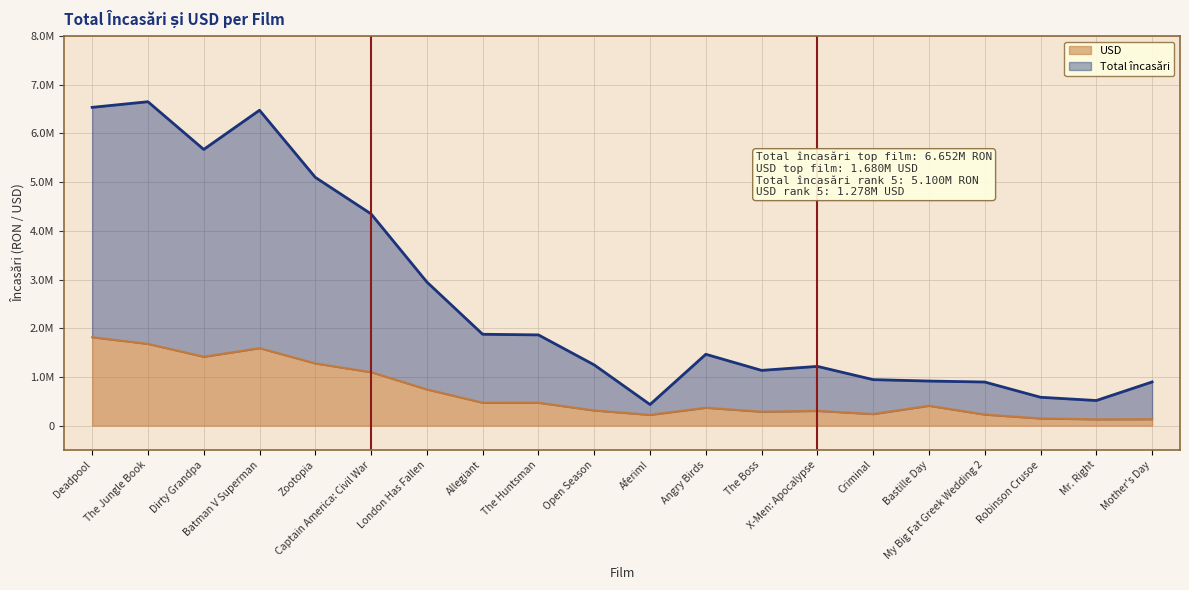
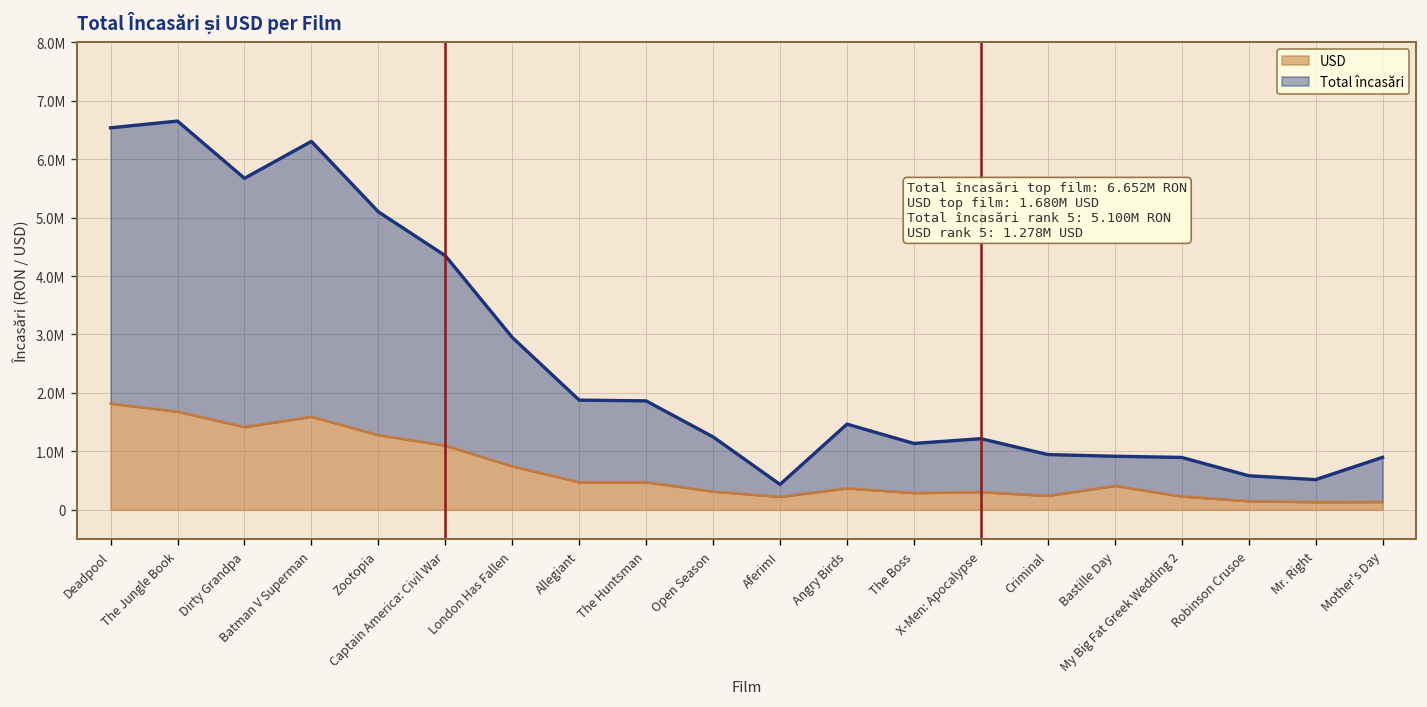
Total încasări, Batman V Superman: 6500000 -> 6300000
